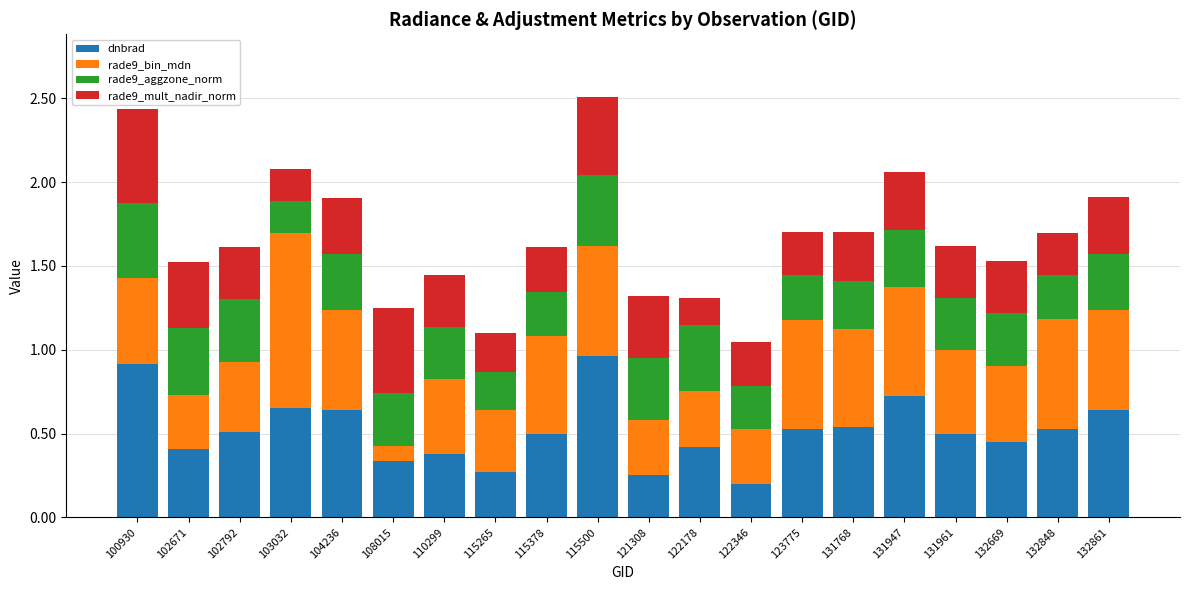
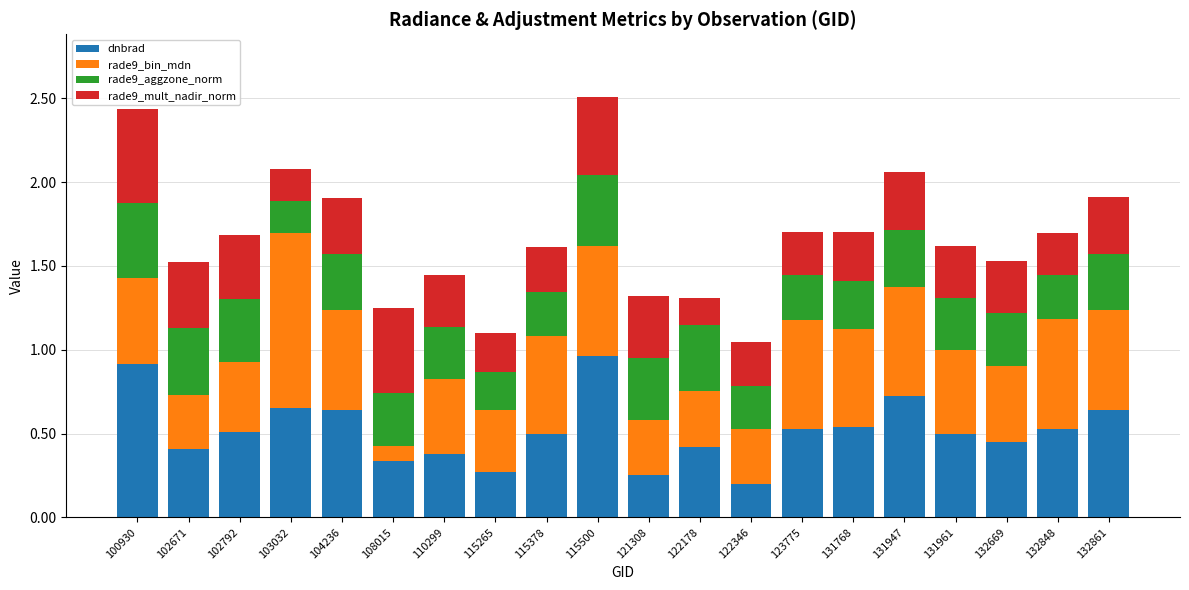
rade9_mult_nadir_norm, 102792: 0.31 -> 0.38
